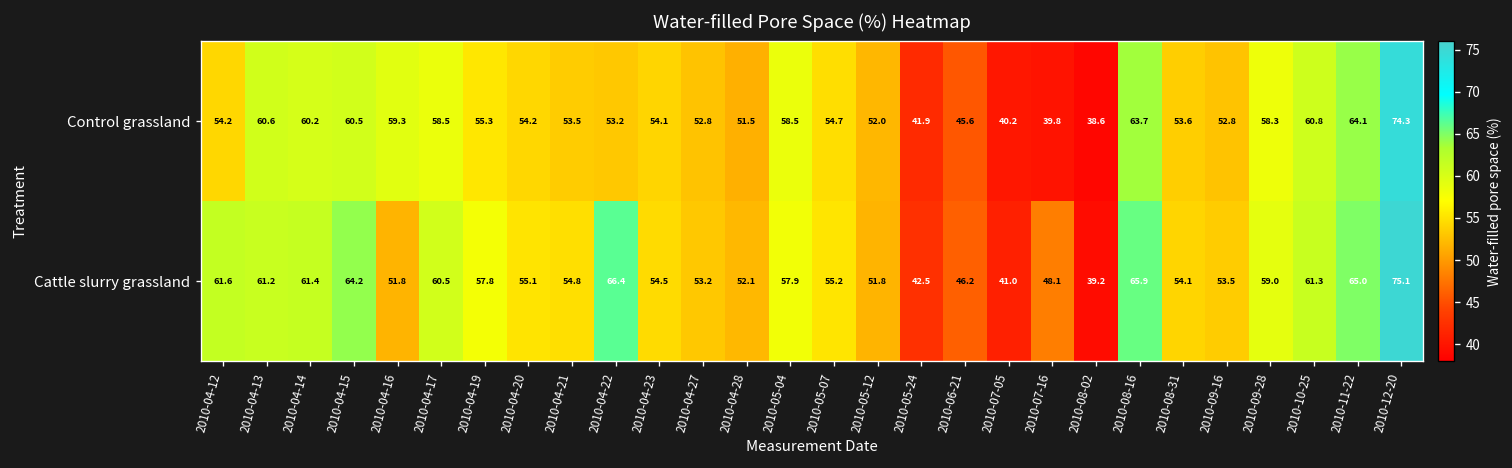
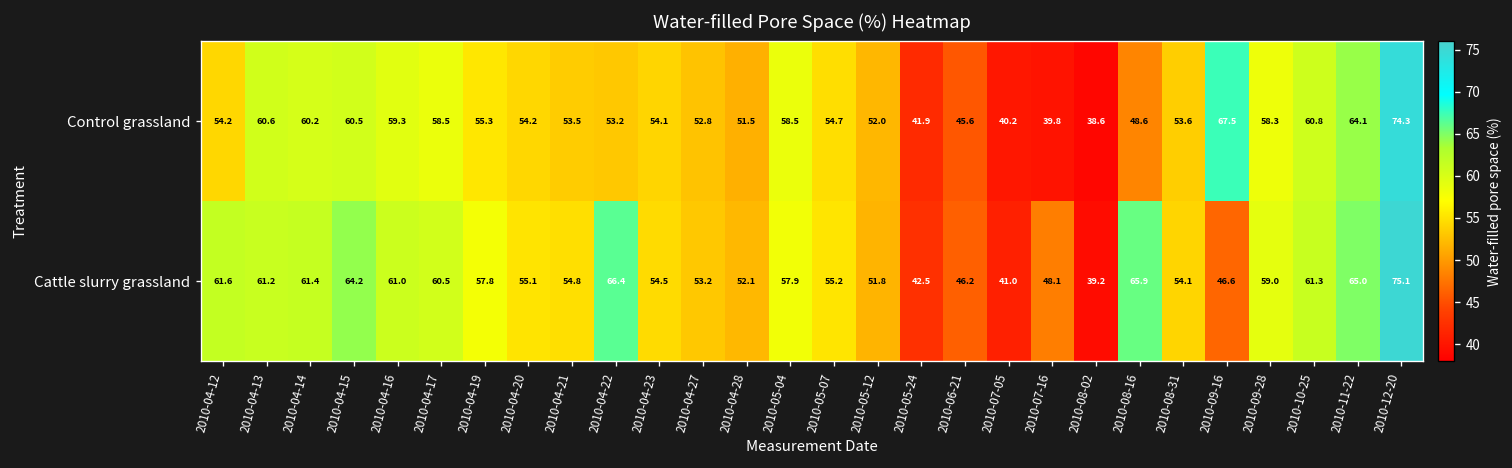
Control grassland, 2010-08-16: 63.7 -> 48.6
Control grassland, 2010-09-16: 52.8 -> 67.5
Cattle slurry grassland, 2010-04-16: 51.8 -> 61.0
Cattle slurry grassland, 2010-09-16: 53.5 -> 46.6
